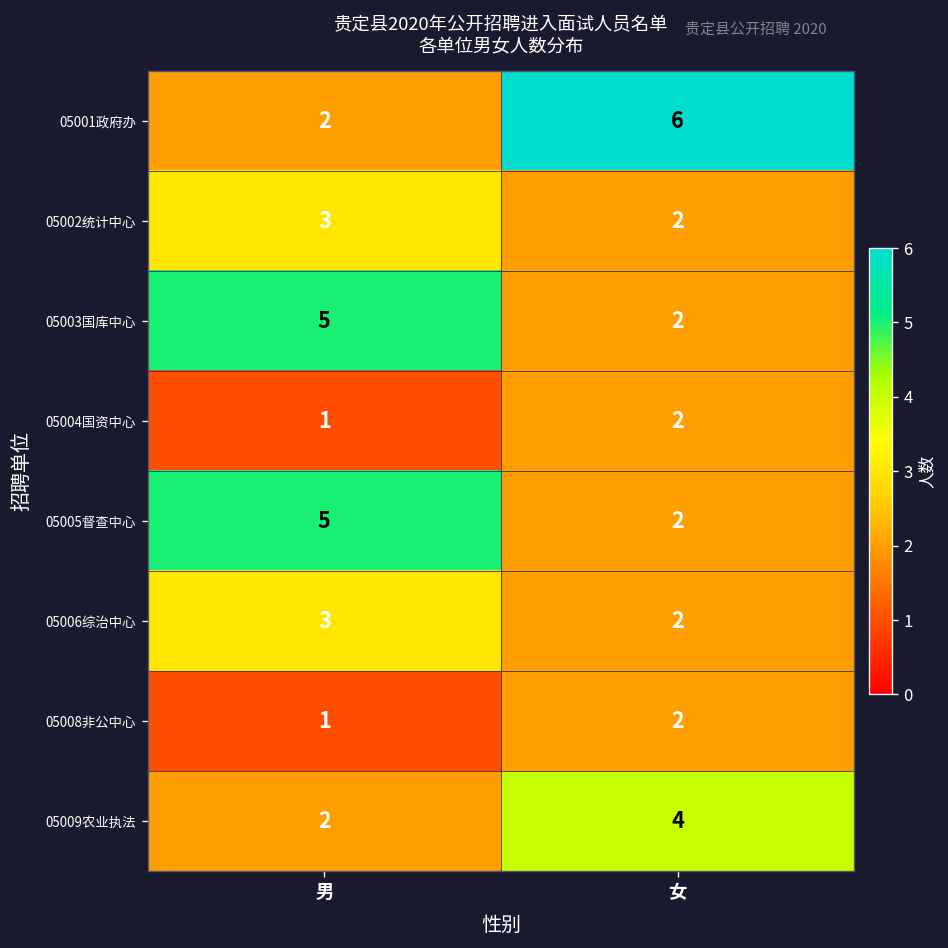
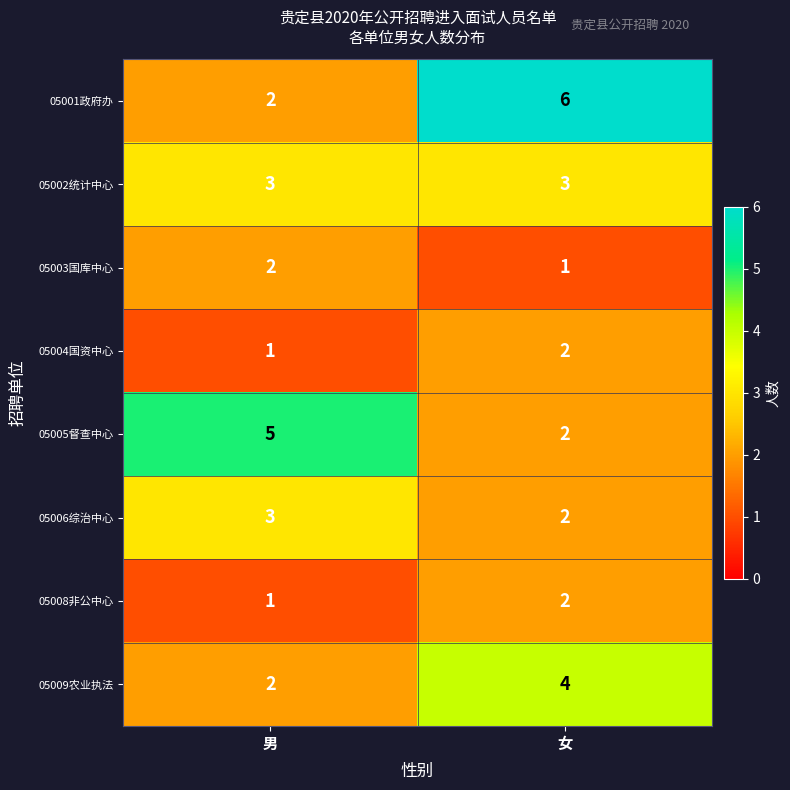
05002统计中心, 女: 2 -> 3
05003国库中心, 男: 5 -> 2
05003国库中心, 女: 2 -> 1
